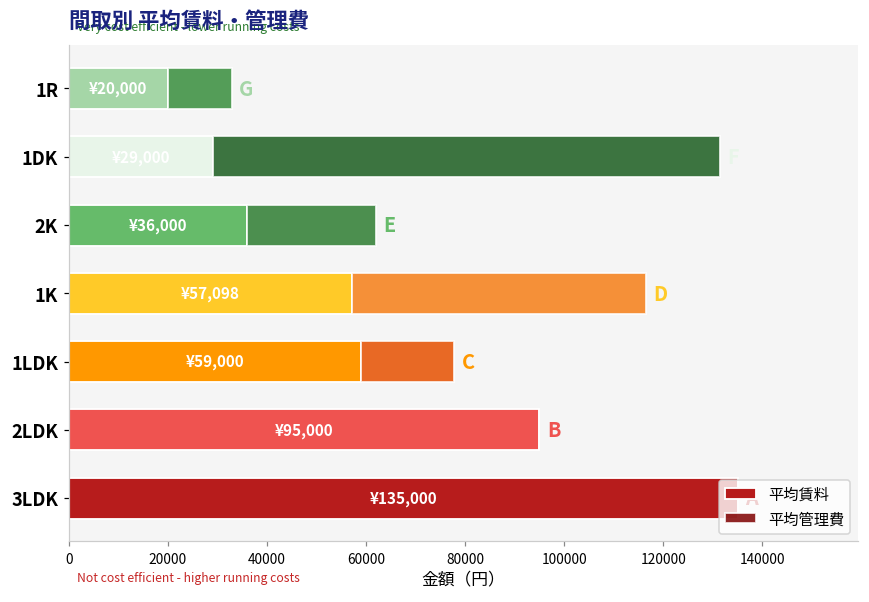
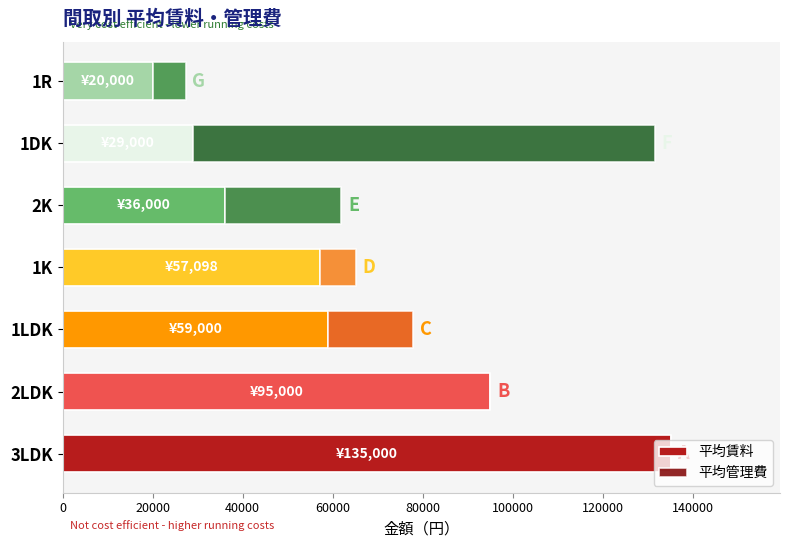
平均管理費, 1R: 13000 -> 7000
平均管理費, 1K: 59000 -> 8000
